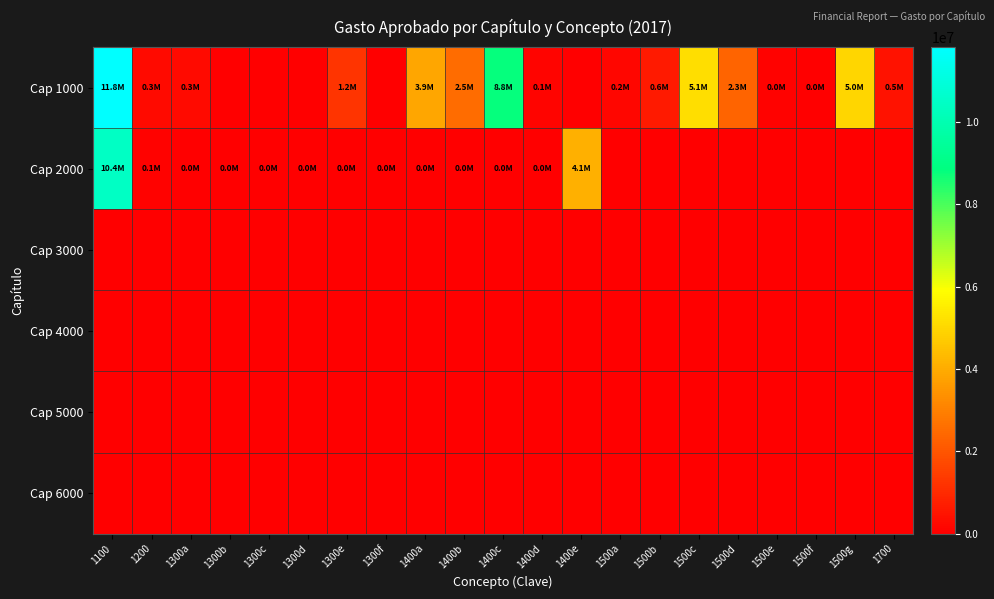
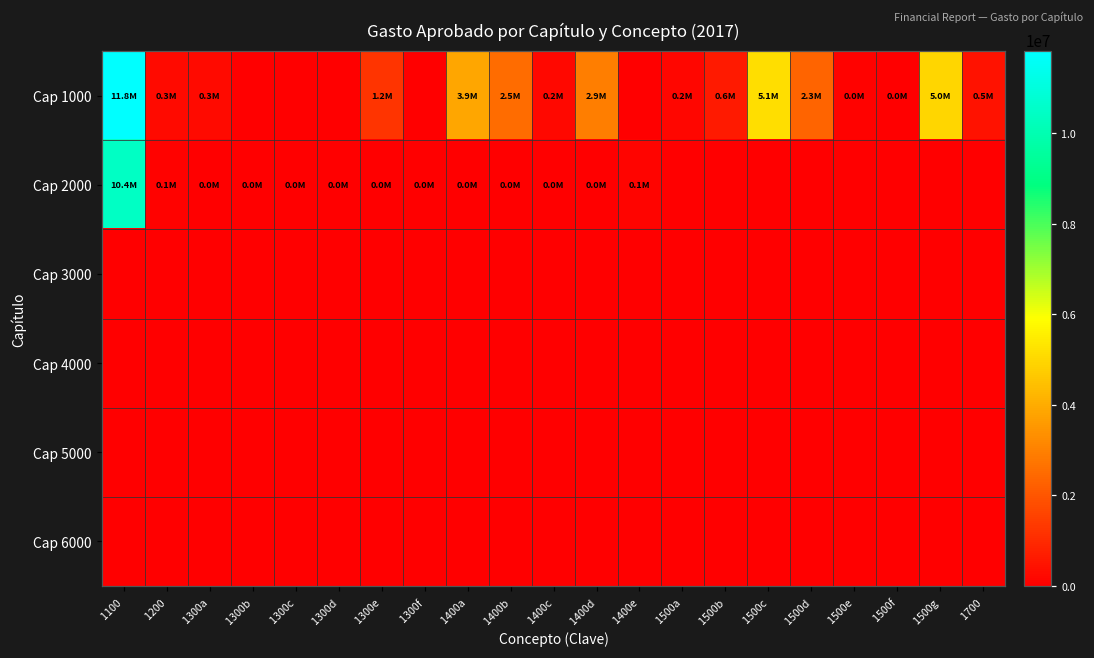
Cap 1000, 1400c: 8.8M -> 0.2M
Cap 1000, 1400d: 0.1M -> 2.9M
Cap 2000, 1400e: 4.1M -> 0.1M
